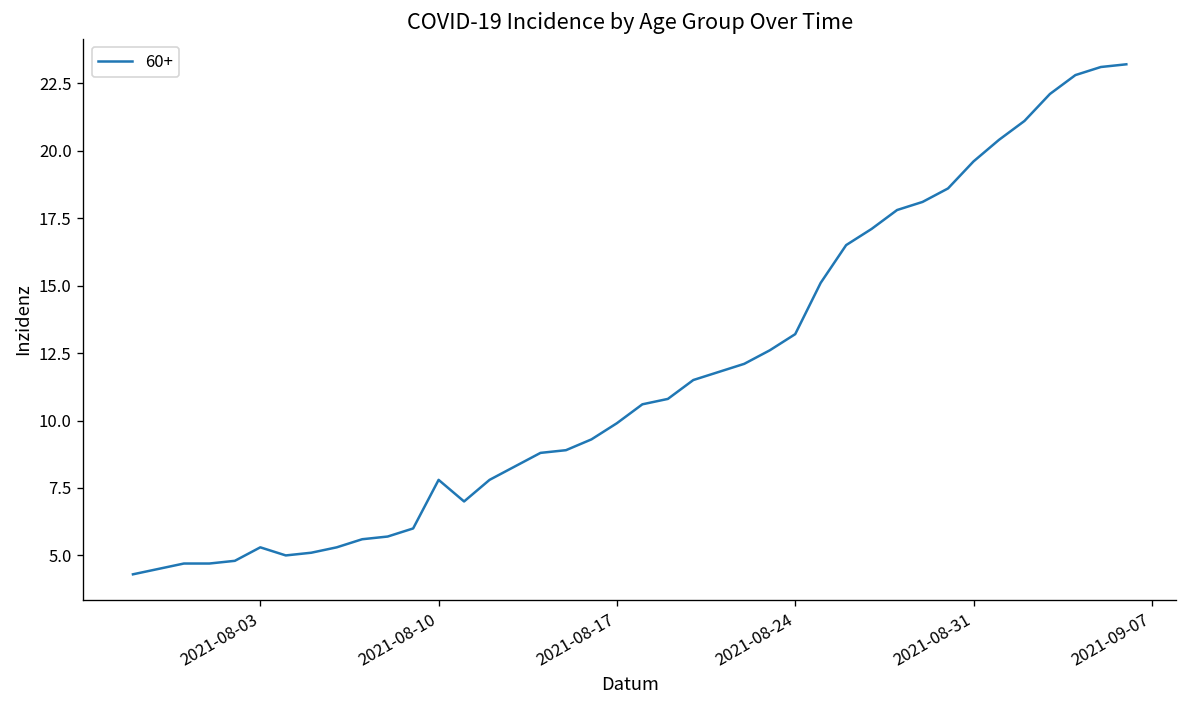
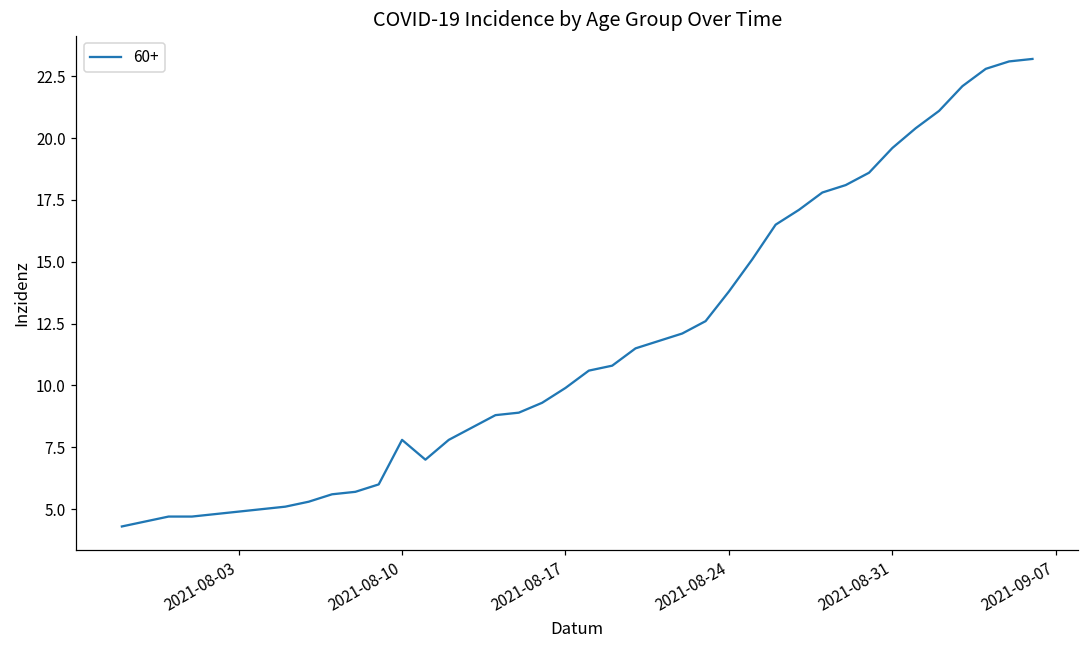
2021-08-03: 5.3 -> 4.9
2021-08-24: 13.2 -> 13.8
